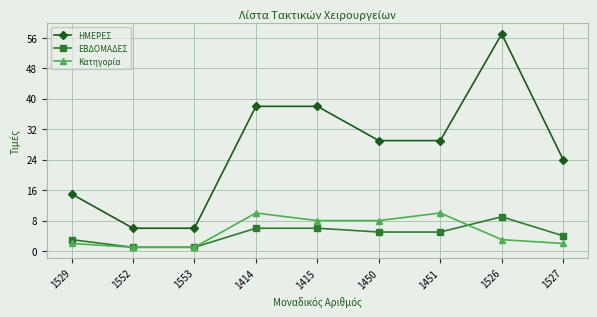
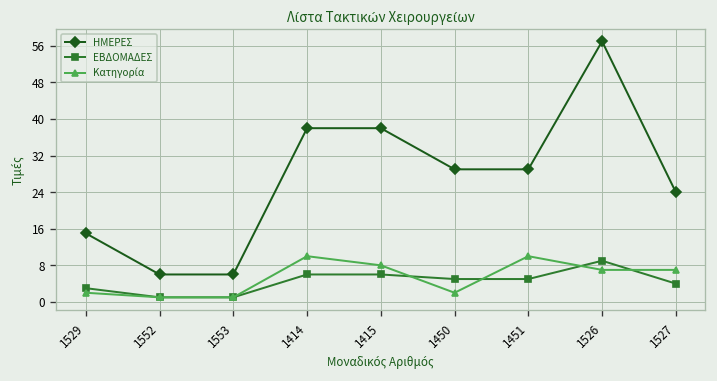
Κατηγορία, 1450: 8 -> 2
Κατηγορία, 1526: 3 -> 7
Κατηγορία, 1527: 2 -> 7
